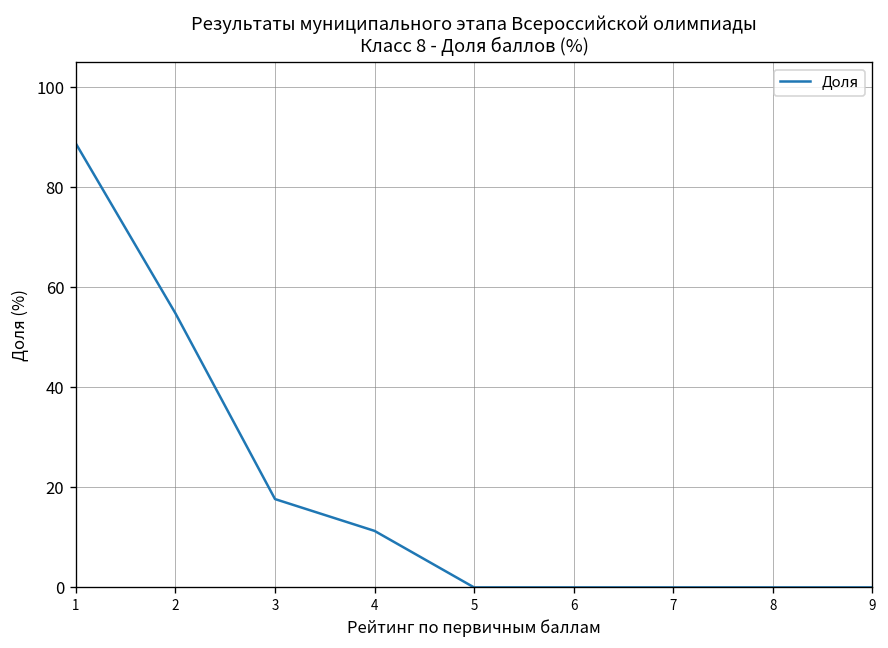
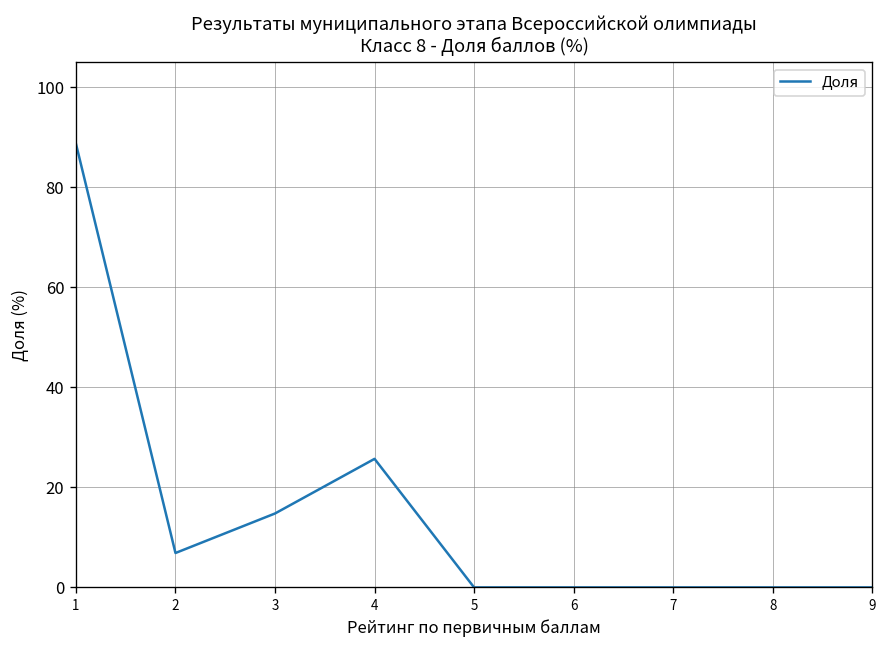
2: 55 -> 7
3: 18 -> 15
4: 11 -> 26
